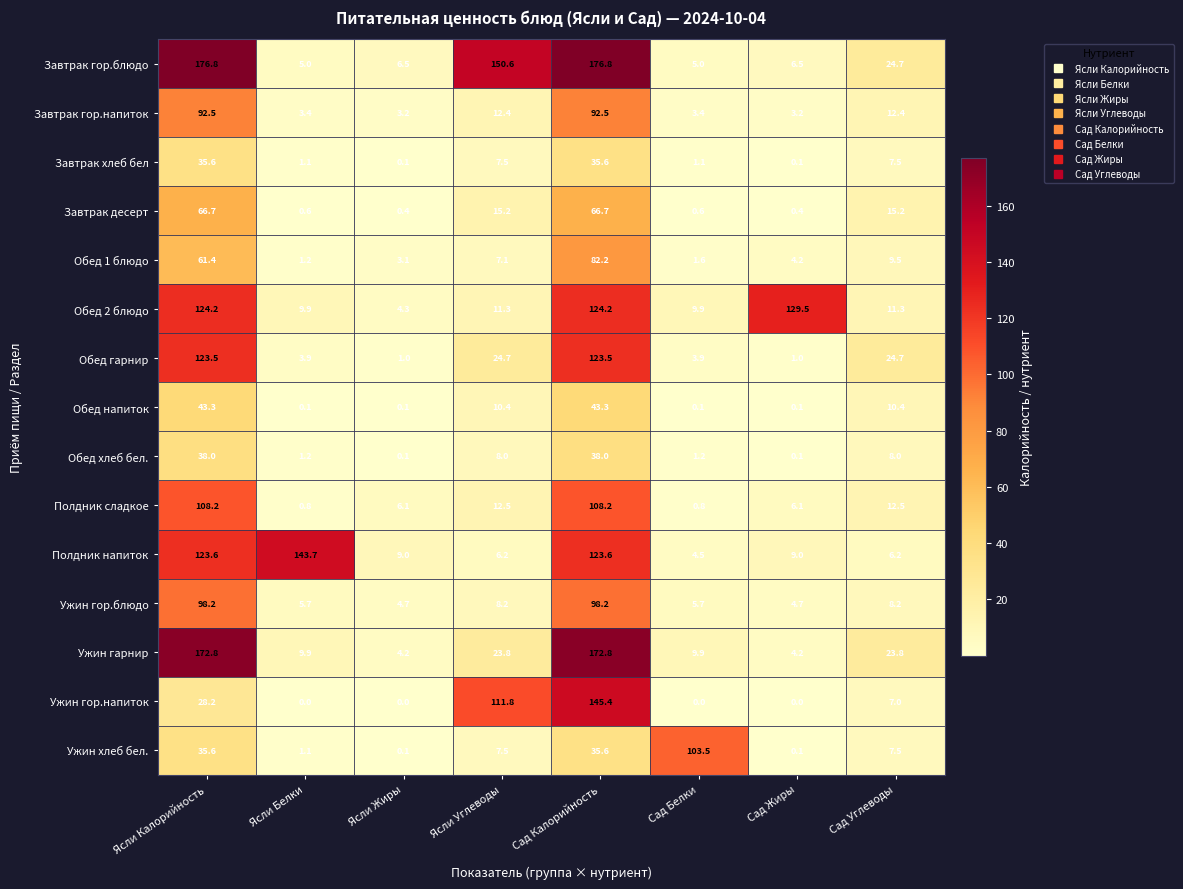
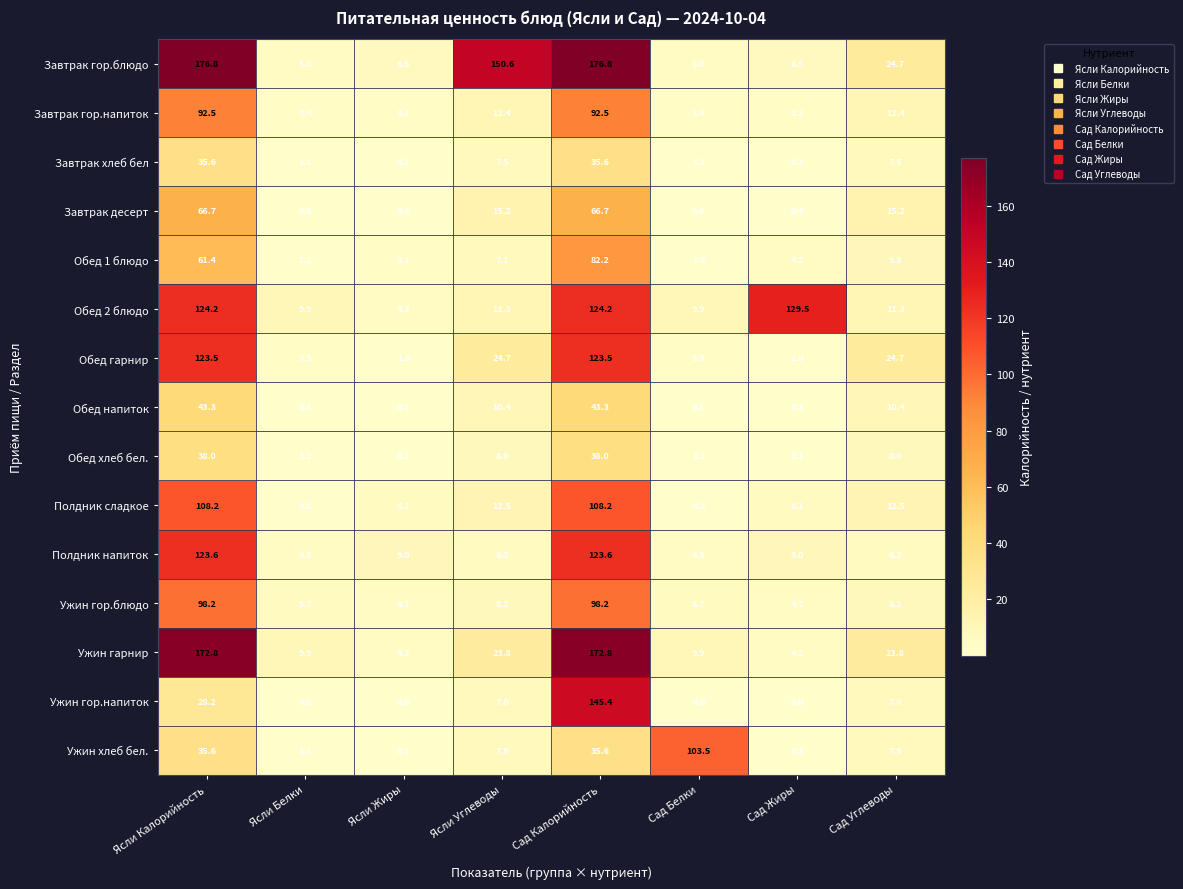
Полдник напиток, Ясли Белки: 143.7 -> 4.5
Ужин гор.напиток, Ясли Углеводы: 111.8 -> 7.0
